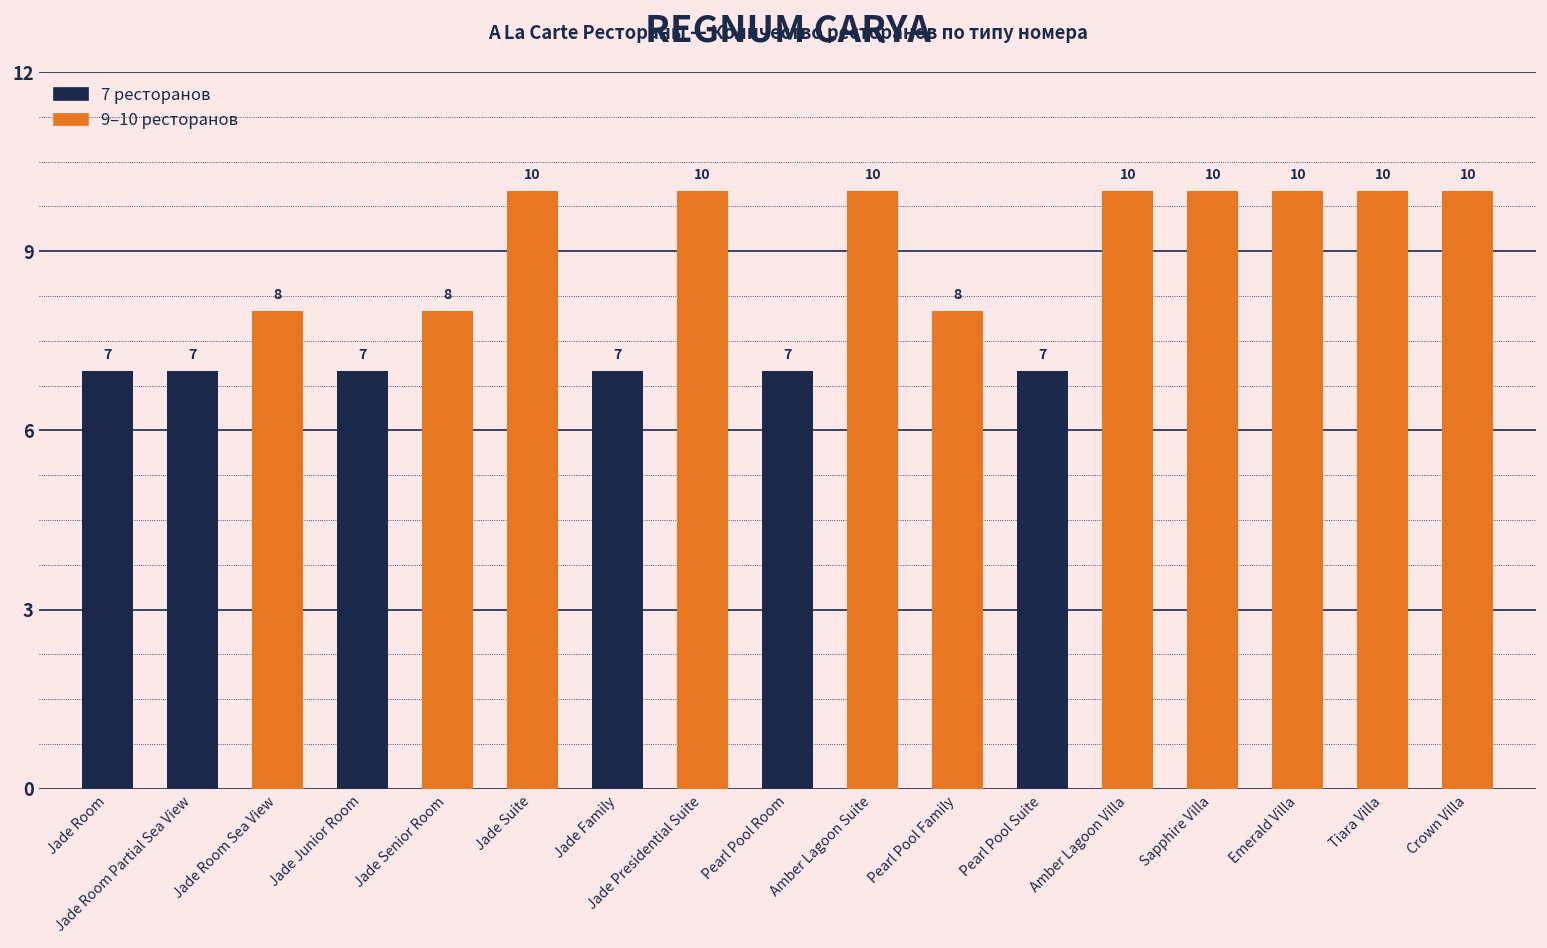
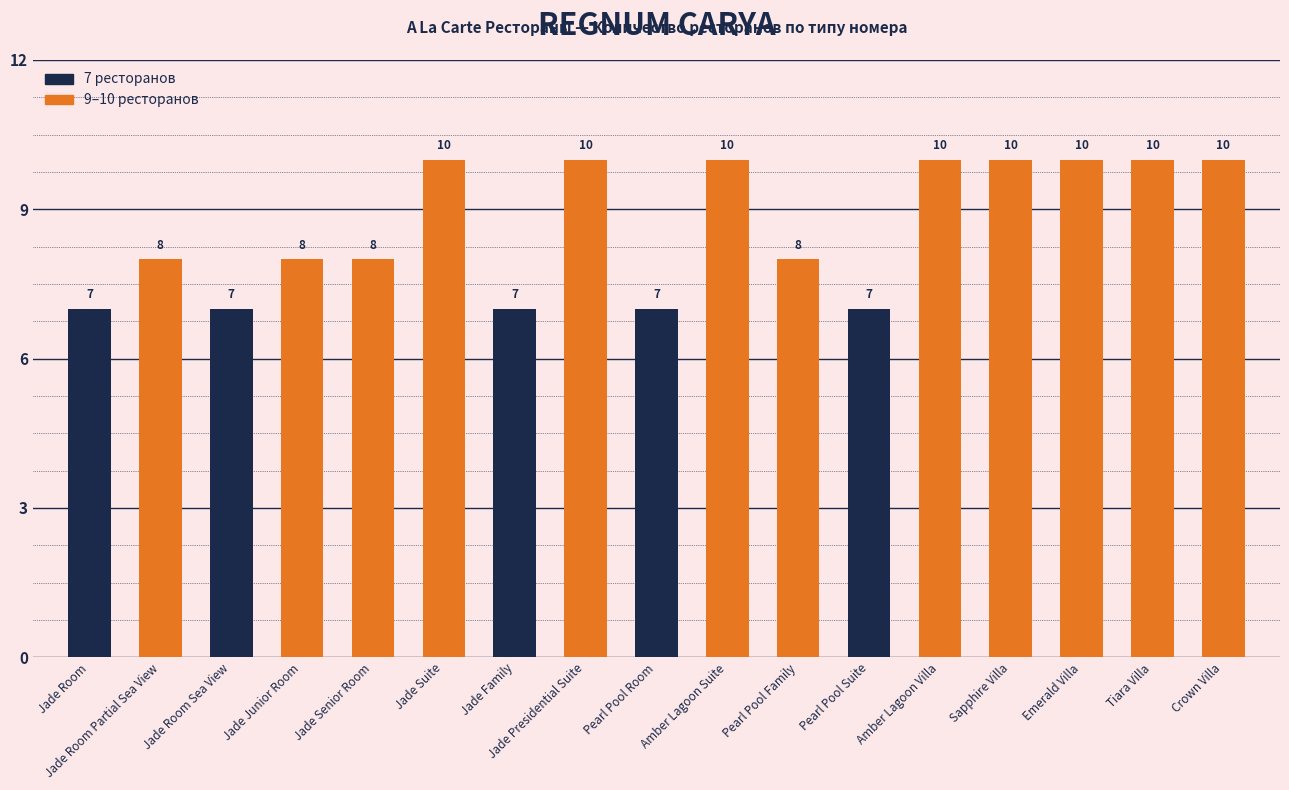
Jade Room Partial Sea View: 7 -> 8
Jade Room Sea View: 8 -> 7
Jade Junior Room: 7 -> 8
